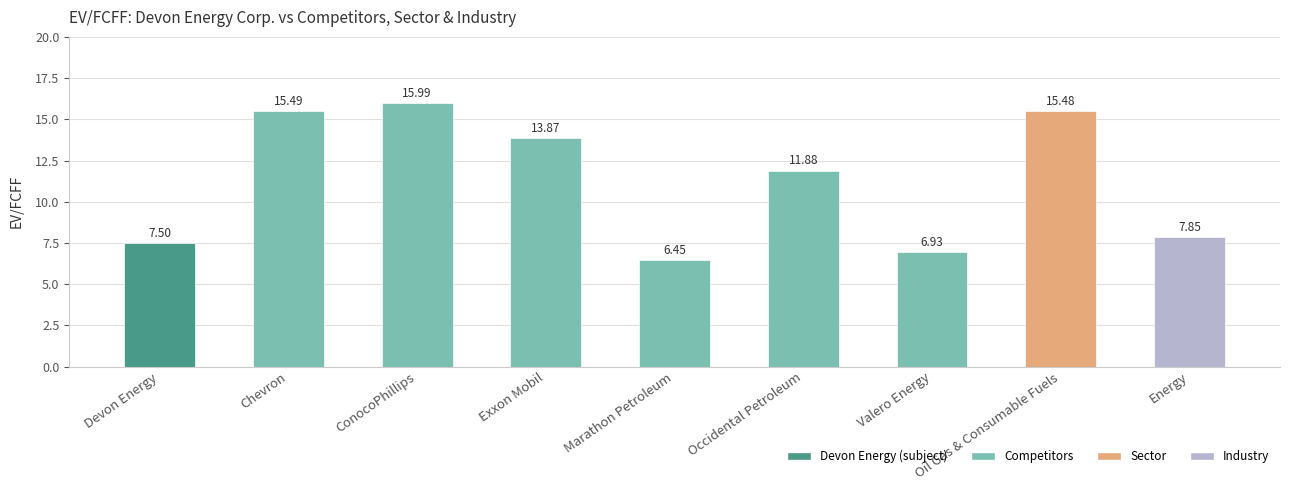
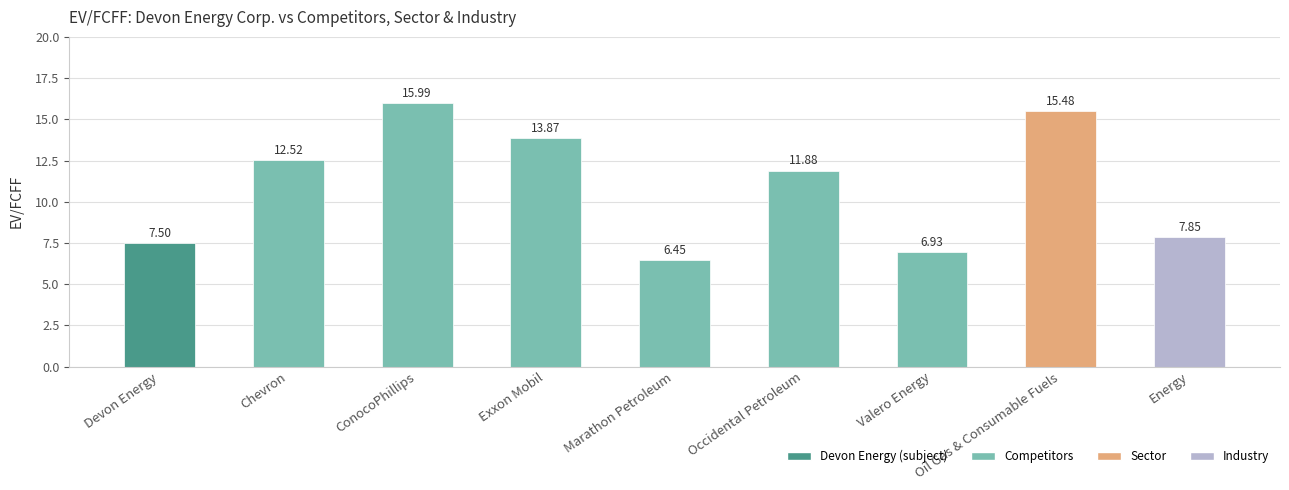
Chevron: 15.49 -> 12.52
